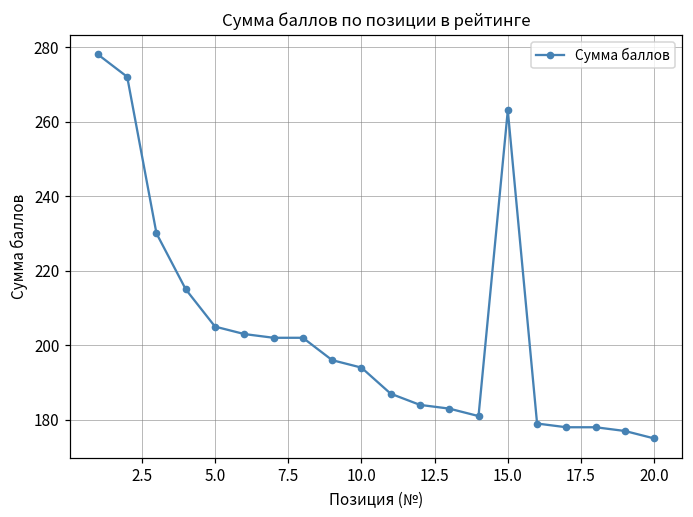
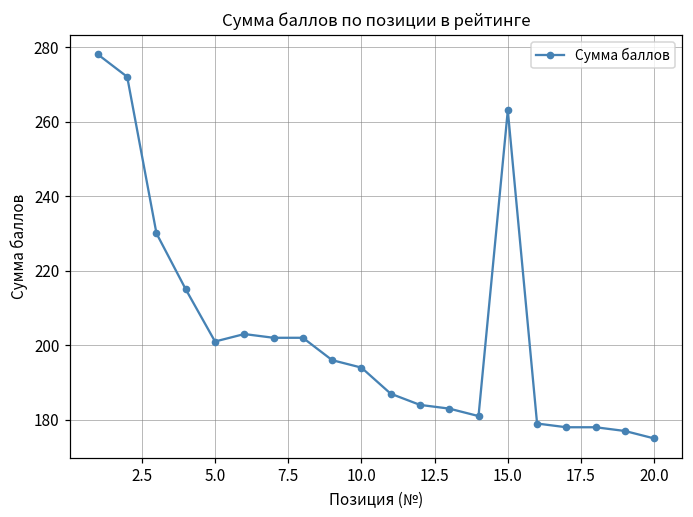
5.0: 205 -> 201
